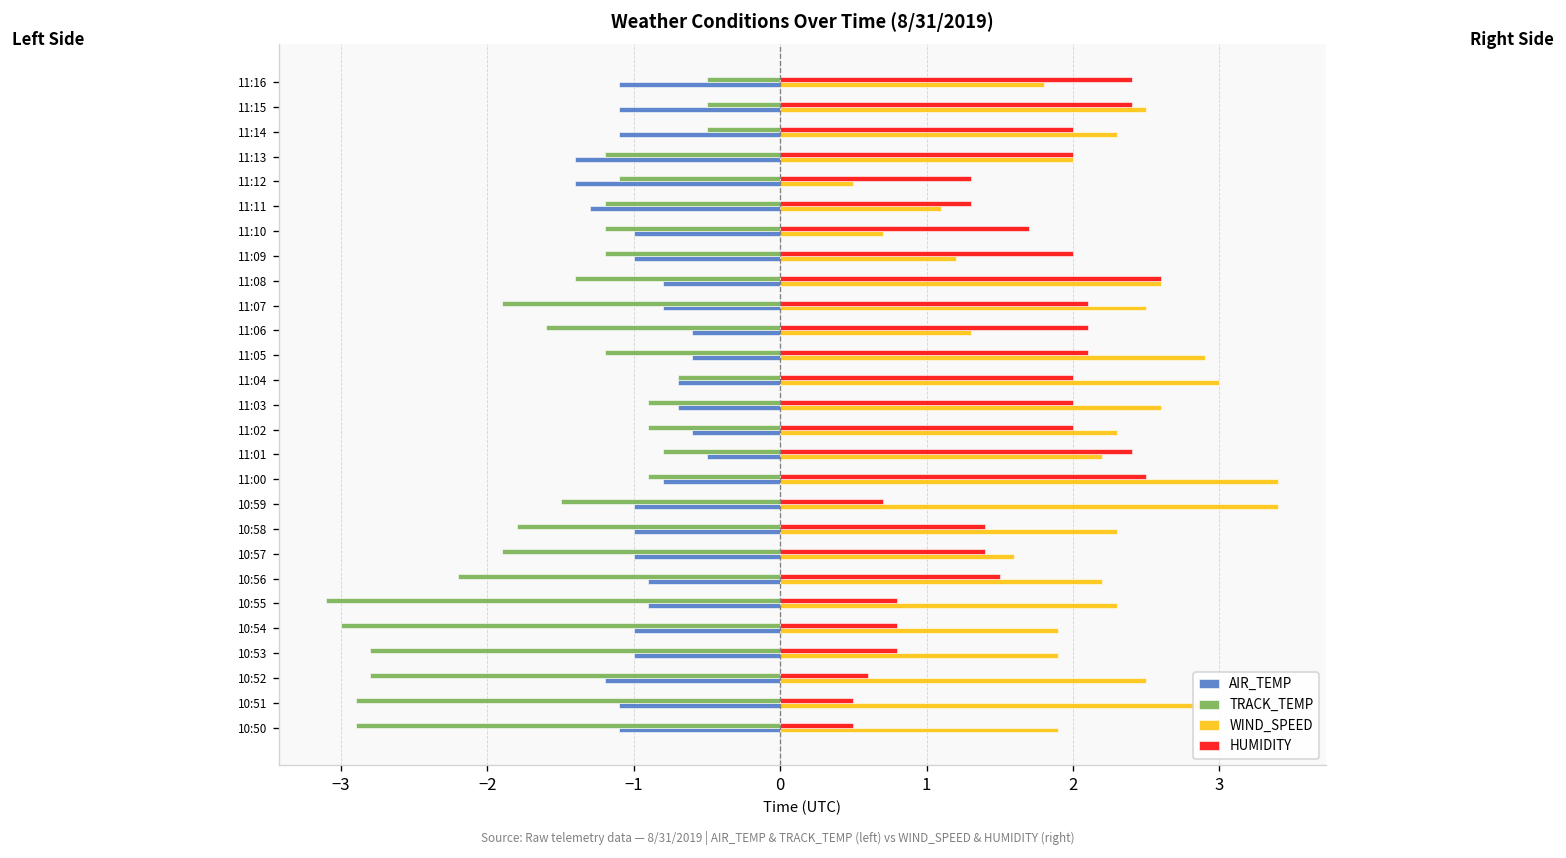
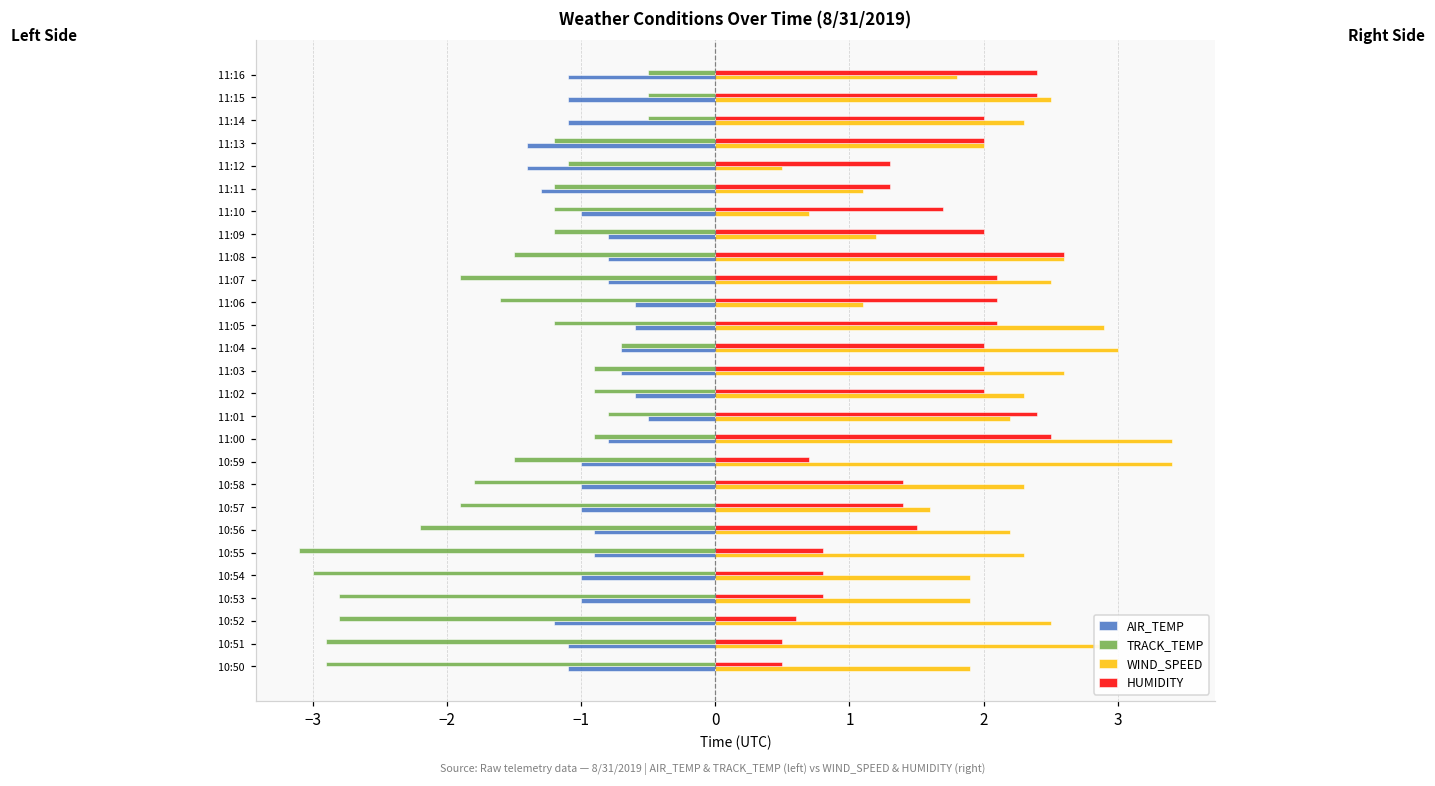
AIR_TEMP, 11:09: -1.00 -> -0.80
TRACK_TEMP, 11:08: -1.40 -> -1.50
WIND_SPEED, 11:06: 1.30 -> 1.10
